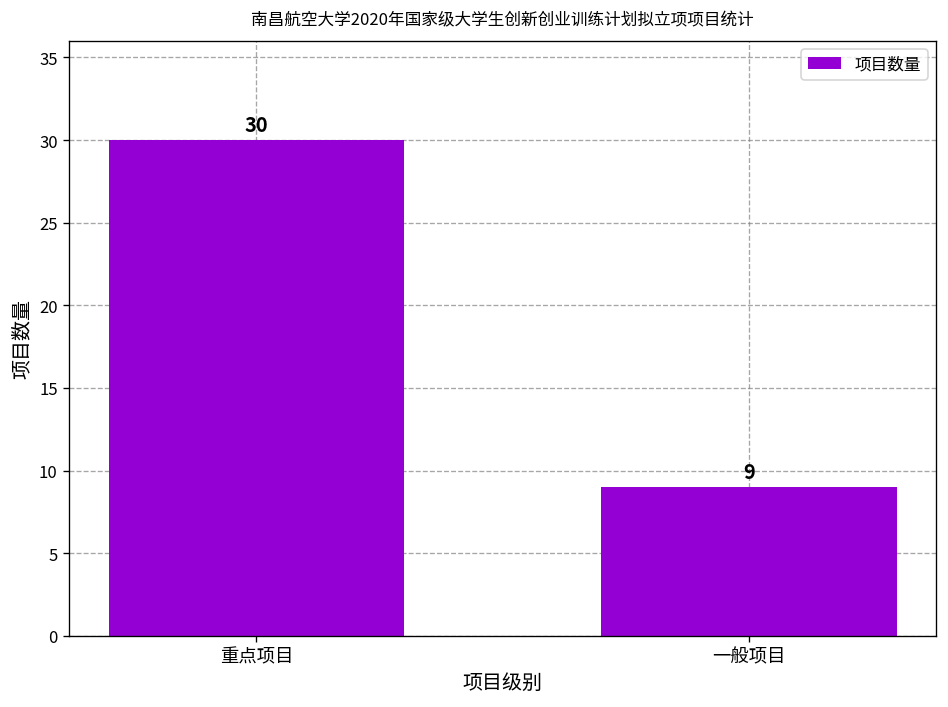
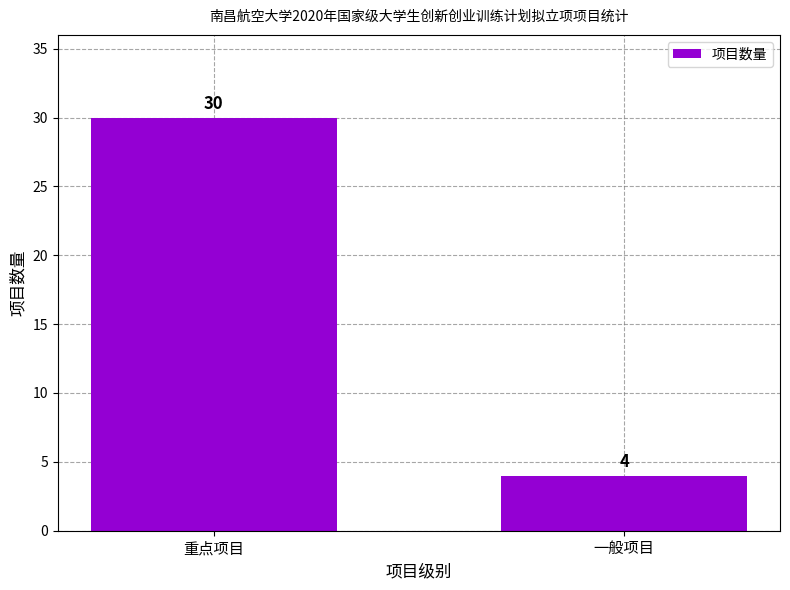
一般项目: 9 -> 4
